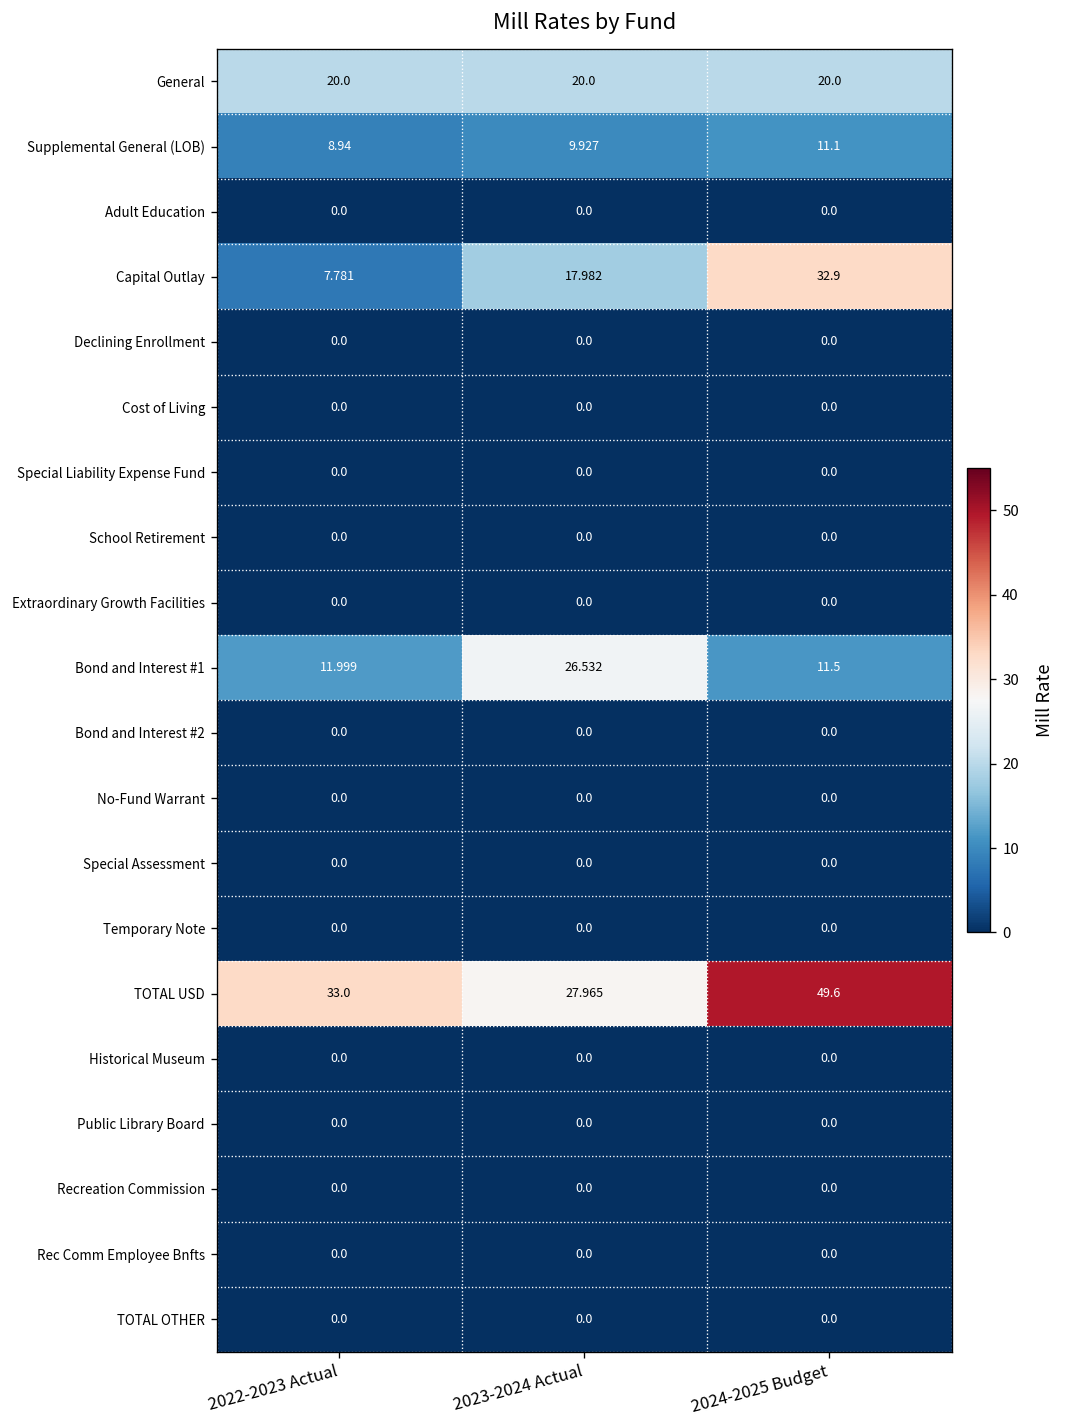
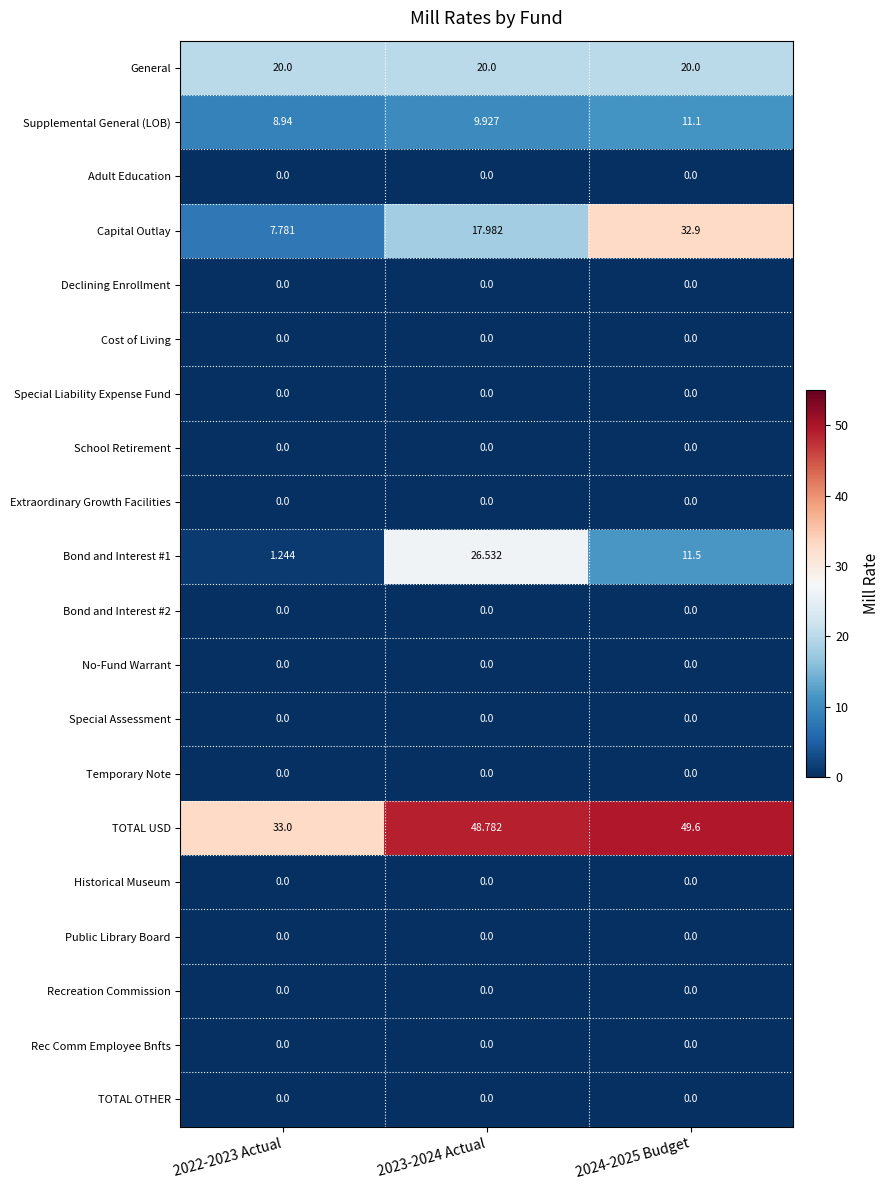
Bond and Interest #1, 2022-2023 Actual: 11.999 -> 1.244
TOTAL USD, 2023-2024 Actual: 27.965 -> 48.782
